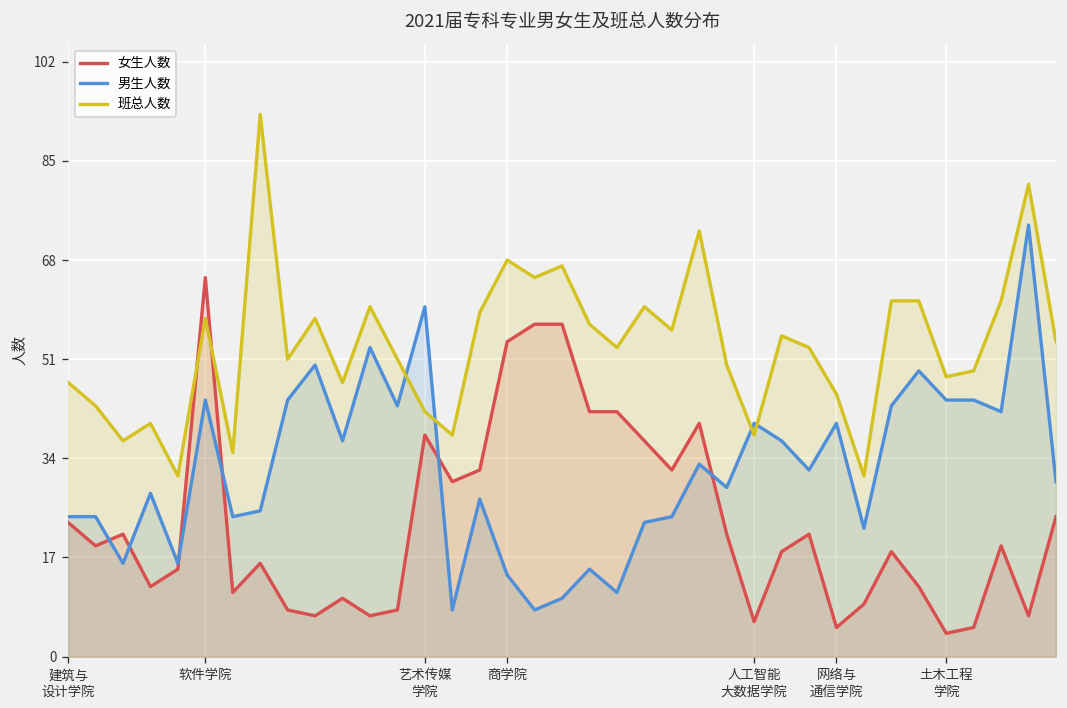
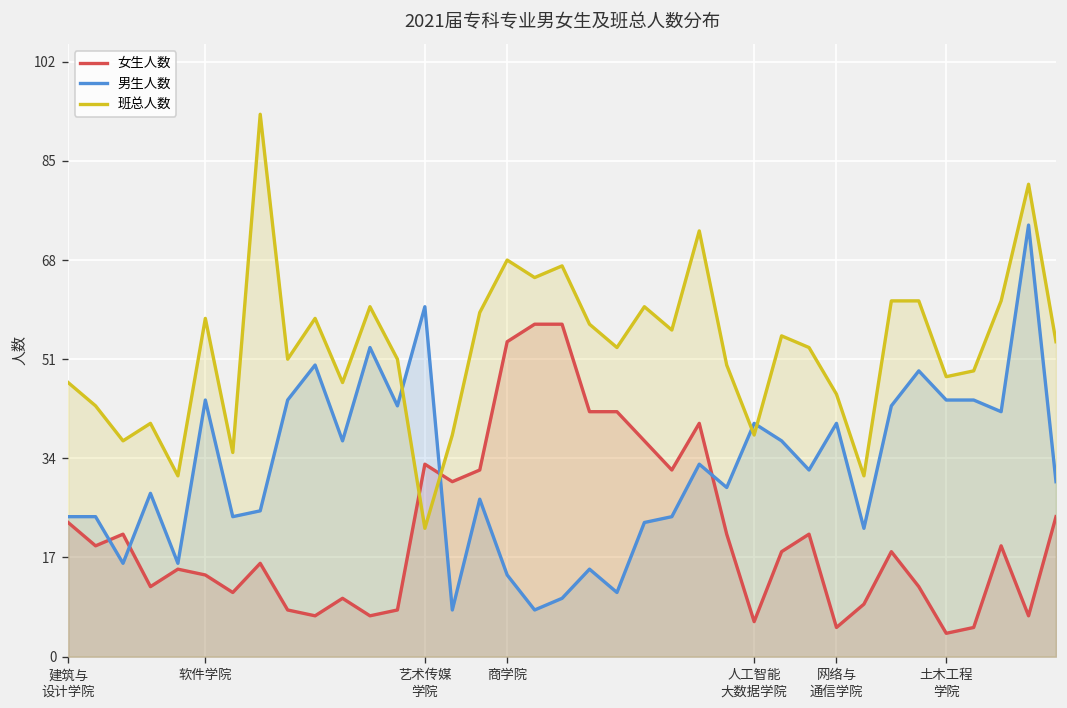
女生人数, 软件学院: 65 -> 14
女生人数, 艺术传媒 学院: 38 -> 33
班总人数, 艺术传媒 学院: 42 -> 22
